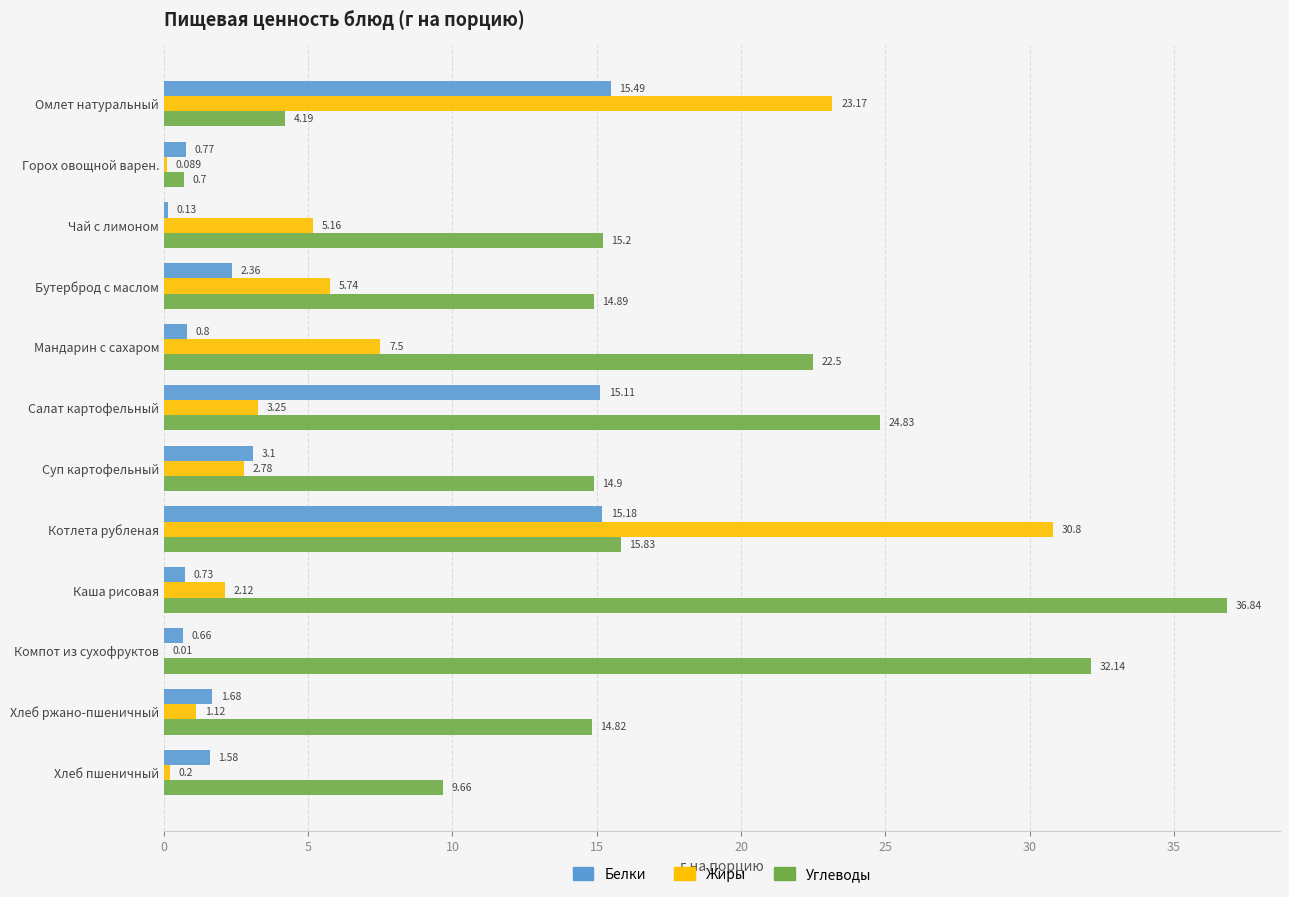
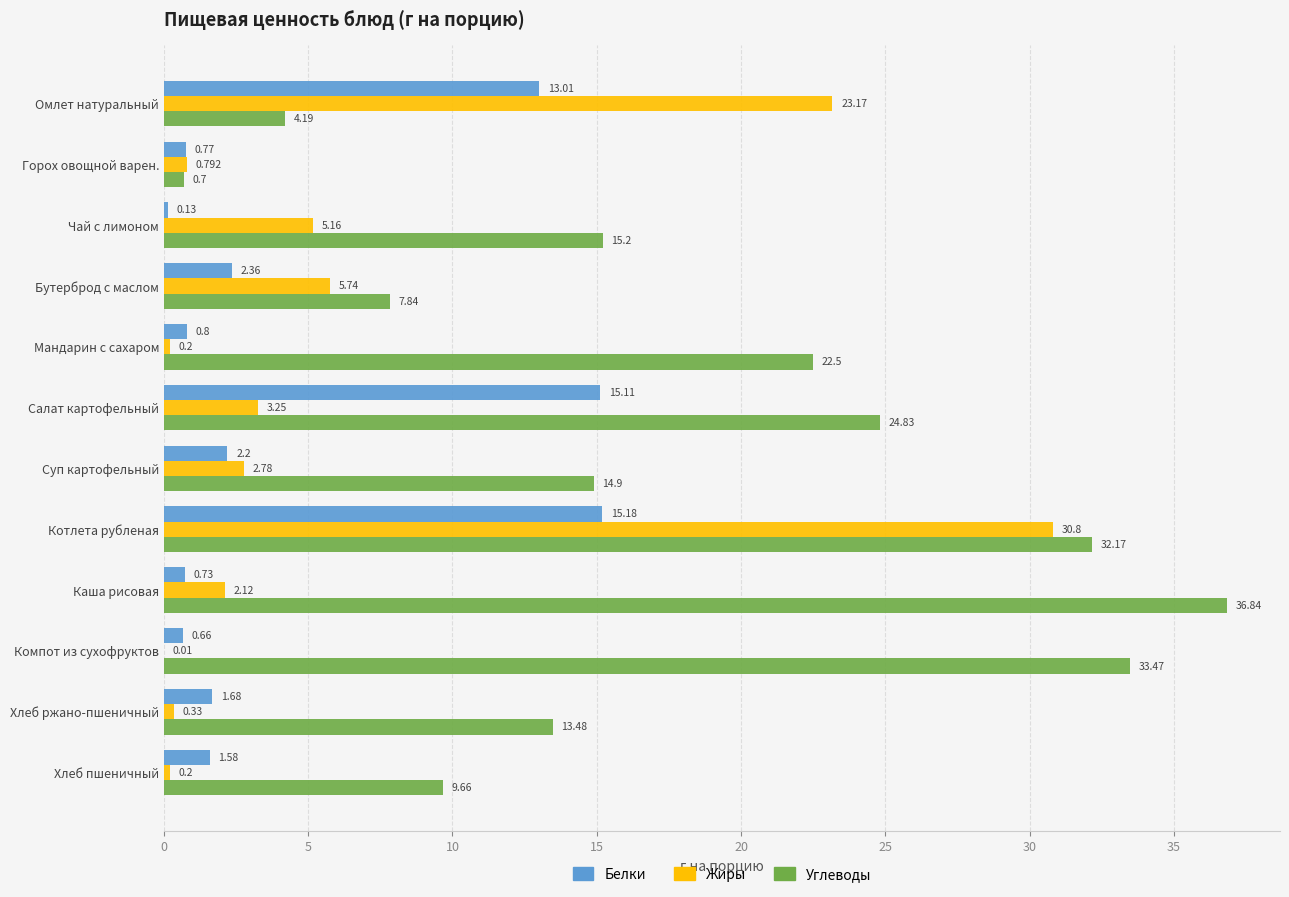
Белки, Омлет натуральный: 15.49 -> 13.01
Жиры, Горох овощной варен.: 0.089 -> 0.792
Углеводы, Бутерброд с маслом: 14.89 -> 7.84
Жиры, Мандарин с сахаром: 7.5 -> 0.2
Белки, Суп картофельный: 3.1 -> 2.2
Углеводы, Котлета рубленая: 15.83 -> 32.17
Углеводы, Компот из сухофруктов: 32.14 -> 33.47
Жиры, Хлеб ржано-пшеничный: 1.12 -> 0.33
Углеводы, Хлеб ржано-пшеничный: 14.82 -> 13.48
